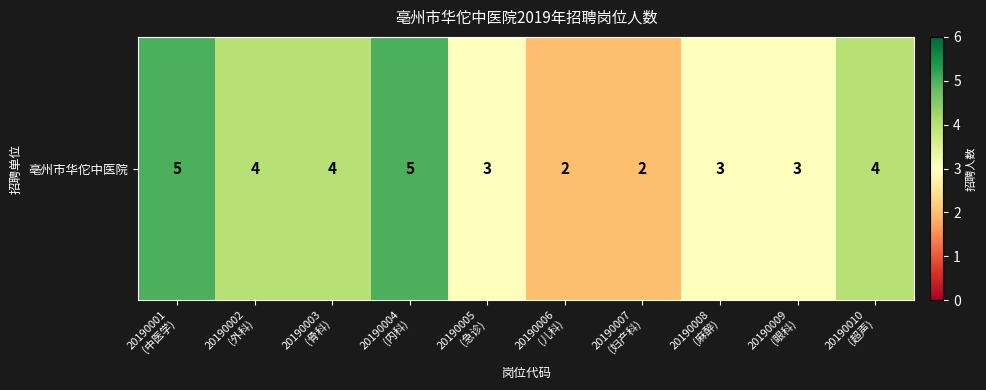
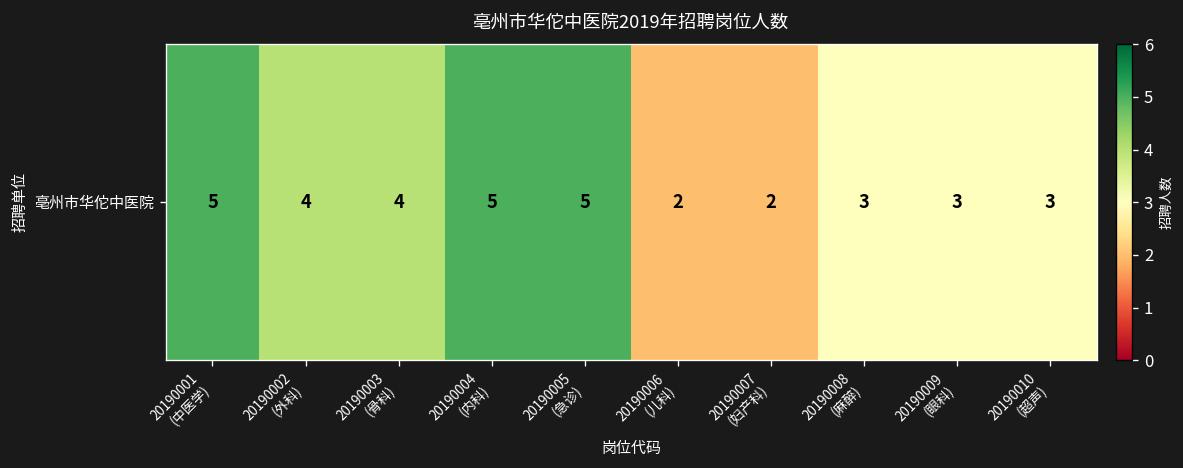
亳州市华佗中医院, 20190005 (急诊): 3 -> 5
亳州市华佗中医院, 20190010 (超声): 4 -> 3
